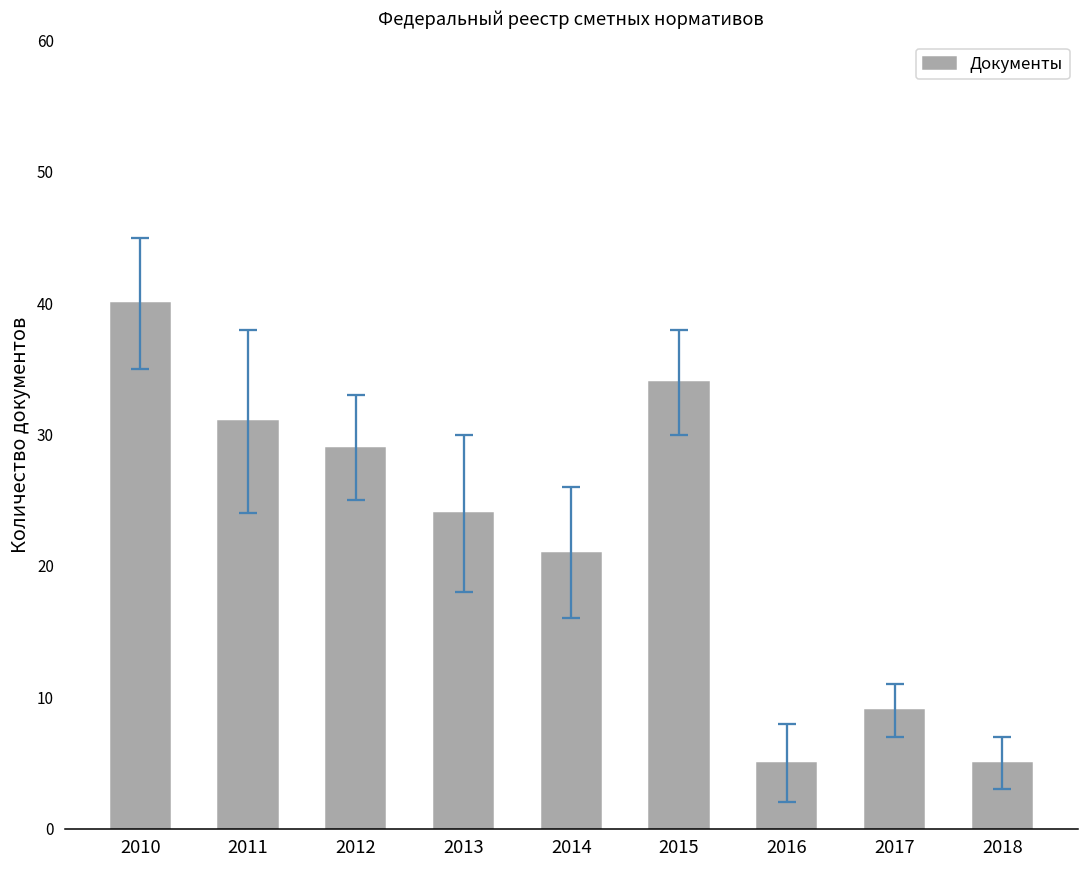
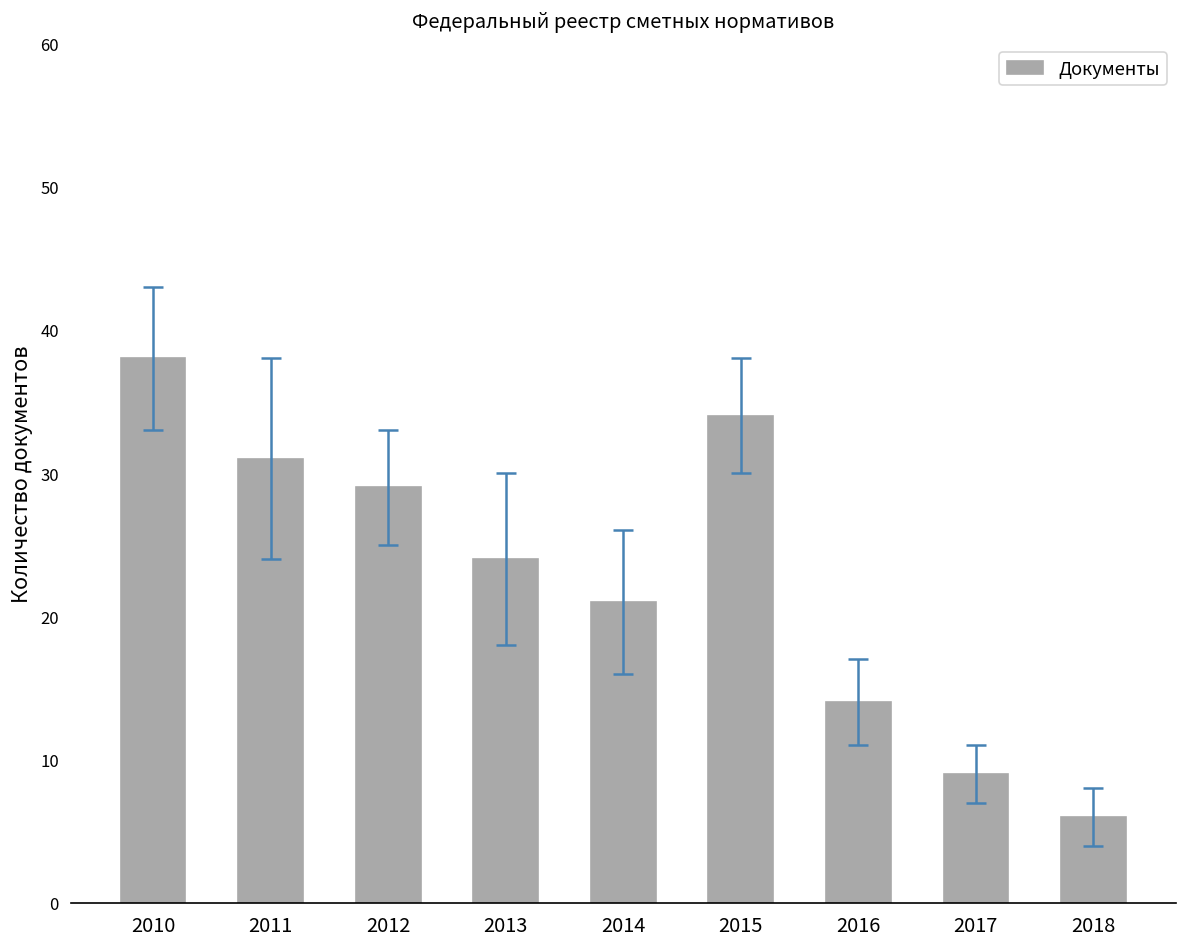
Документы, 2010: 40 -> 38
Документы, 2016: 5 -> 14
Документы, 2018: 5 -> 6
